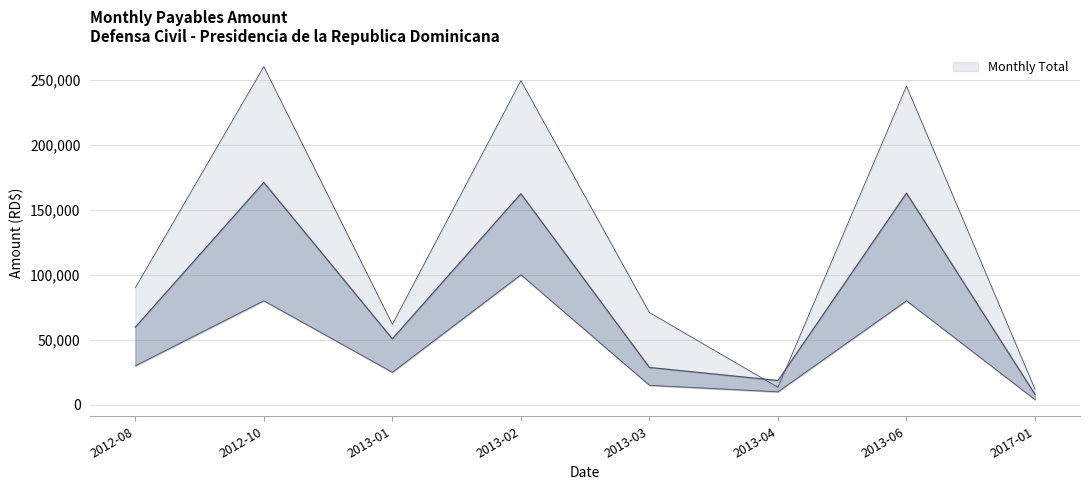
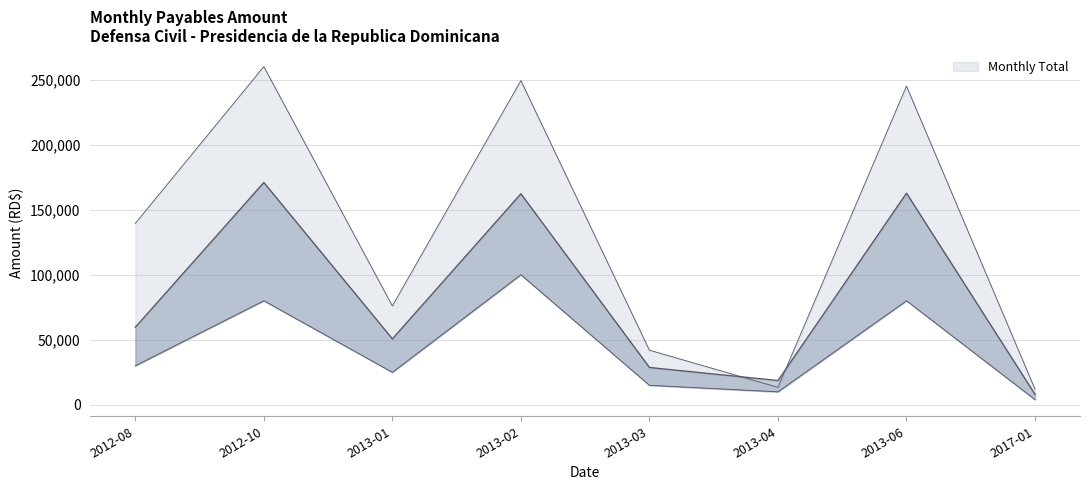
Monthly Total, 2012-08: 90,000 -> 139,000
Monthly Total, 2013-01: 62,000 -> 76,000
Monthly Total, 2013-03: 71,000 -> 42,000
